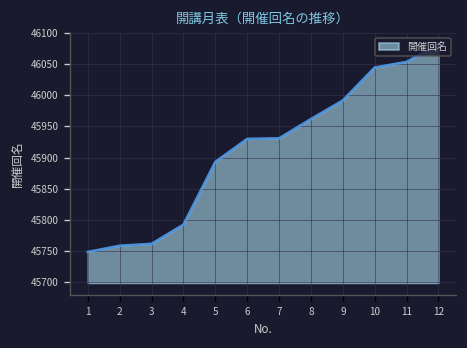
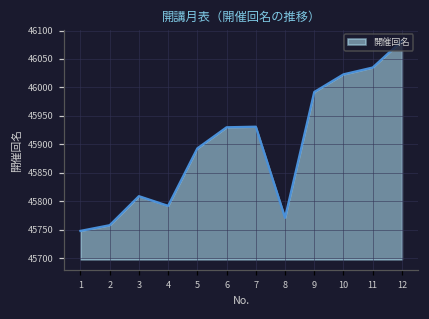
3: 45760 -> 45810
8: 45960 -> 45770
10: 46050 -> 46020
11: 46050 -> 46040
